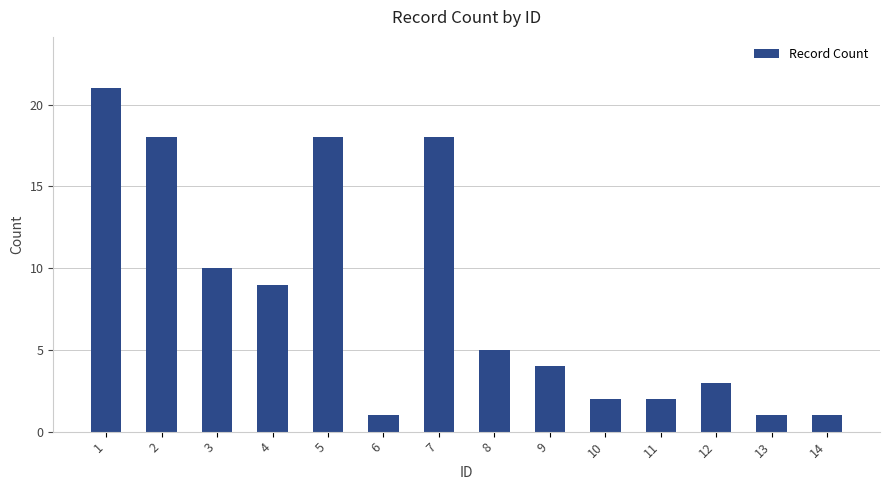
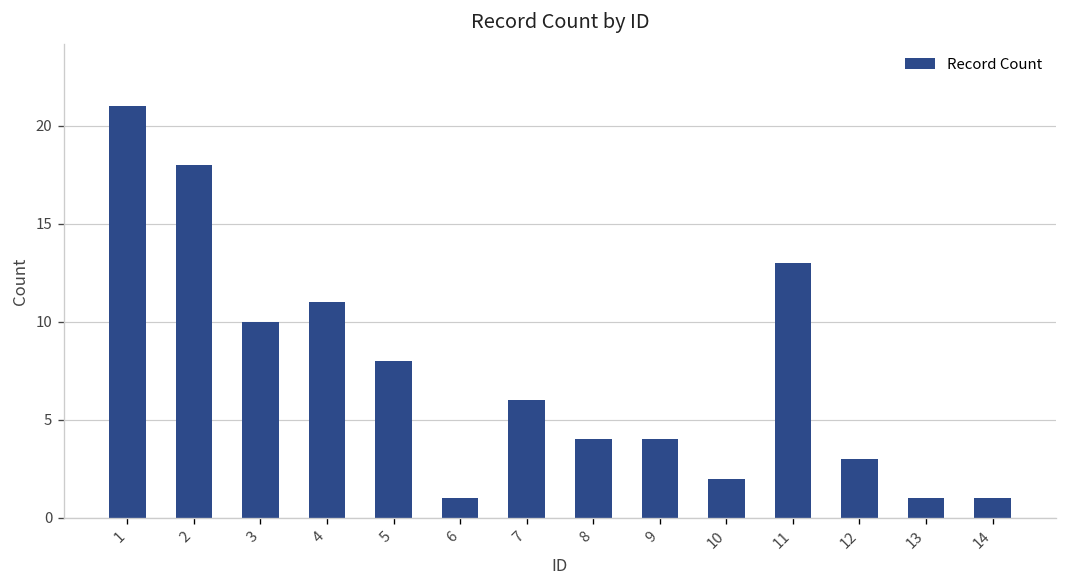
4: 9 -> 11
5: 18 -> 8
7: 18 -> 6
8: 5 -> 4
11: 2 -> 13
